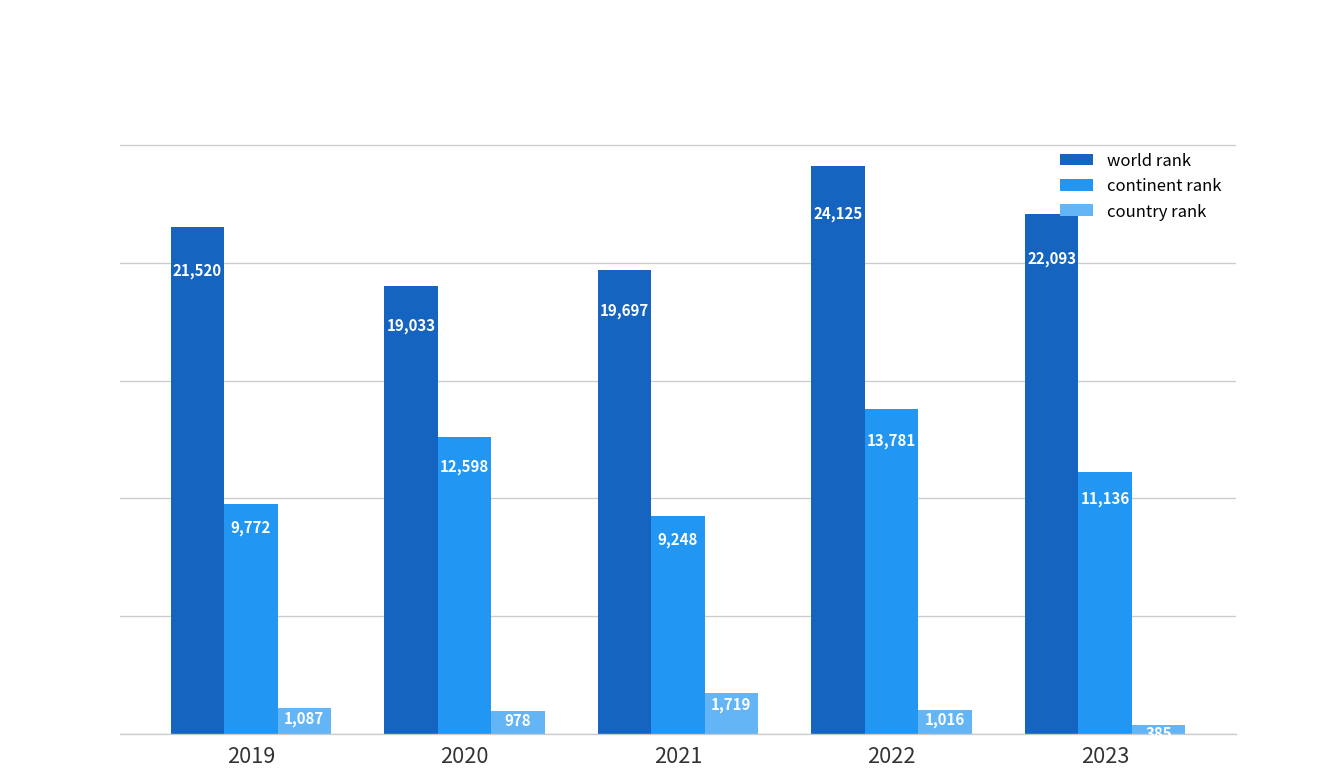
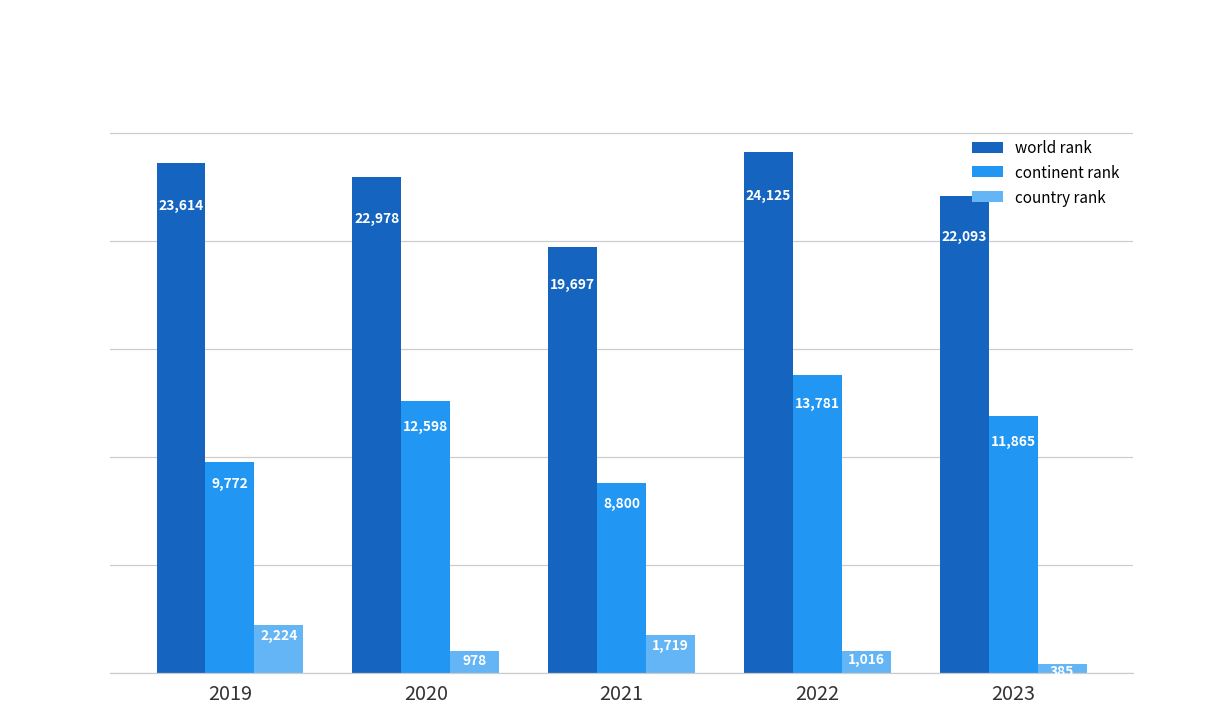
world rank, 2019: 21,520 -> 23,614
country rank, 2019: 1,087 -> 2,224
world rank, 2020: 19,033 -> 22,978
continent rank, 2021: 9,248 -> 8,800
continent rank, 2023: 11,136 -> 11,865
